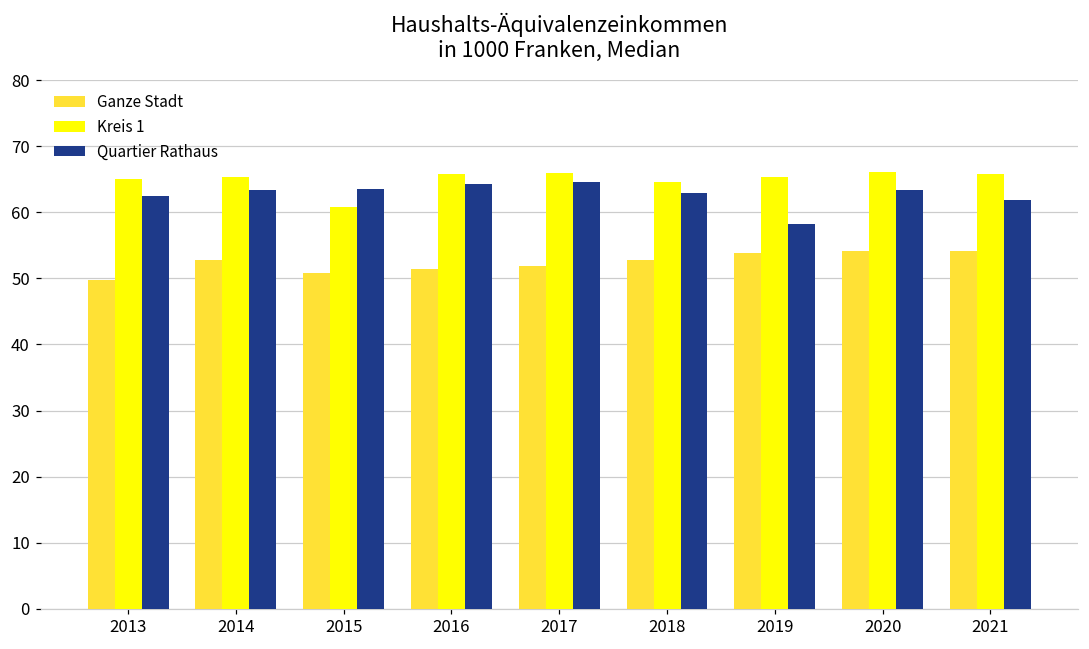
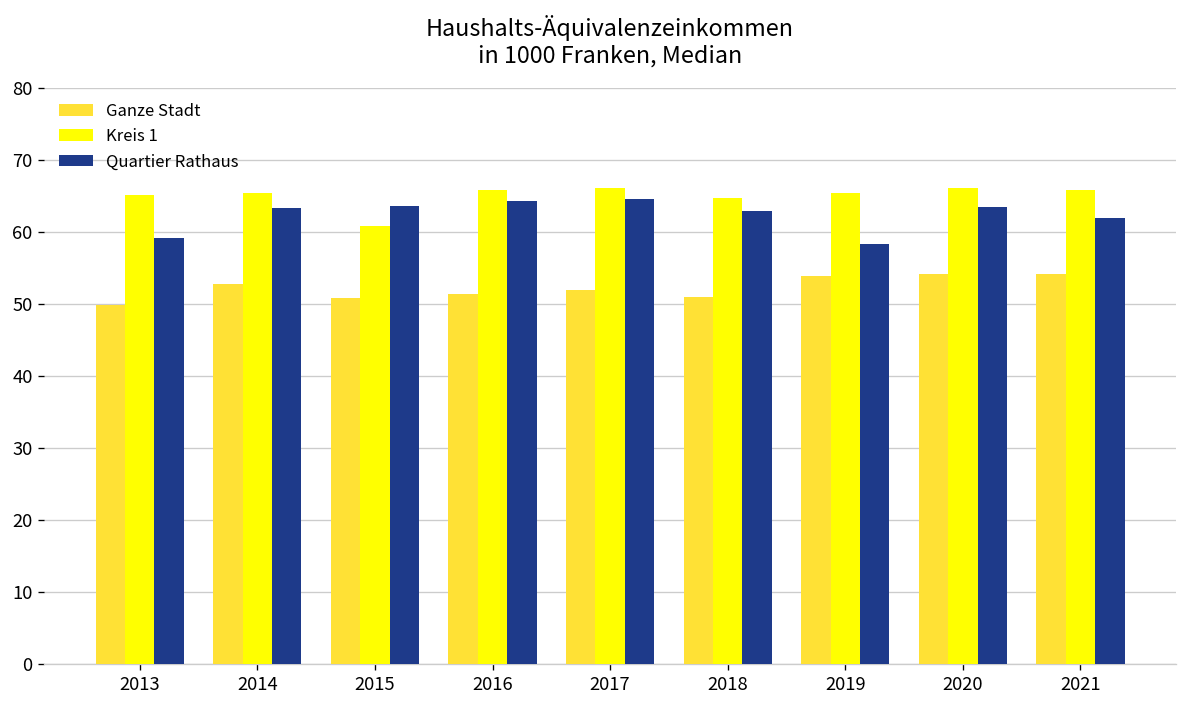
Quartier Rathaus, 2013: 62 -> 59
Ganze Stadt, 2018: 53 -> 51
